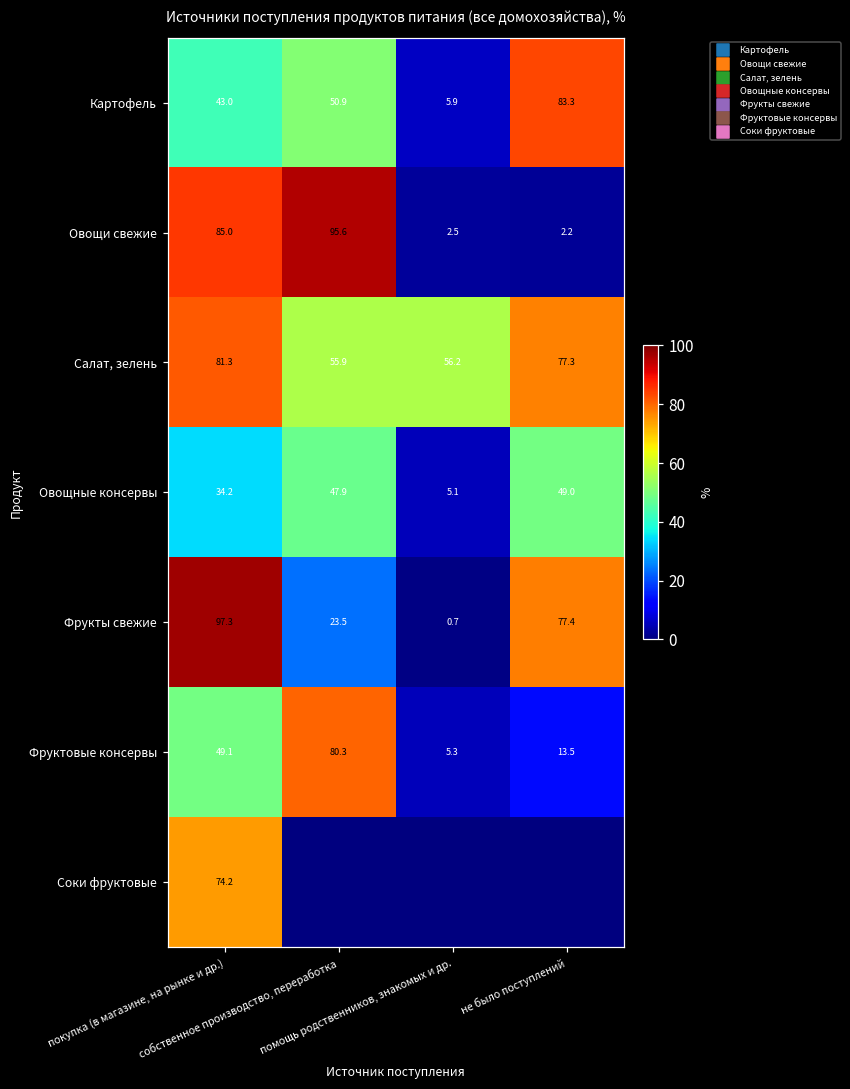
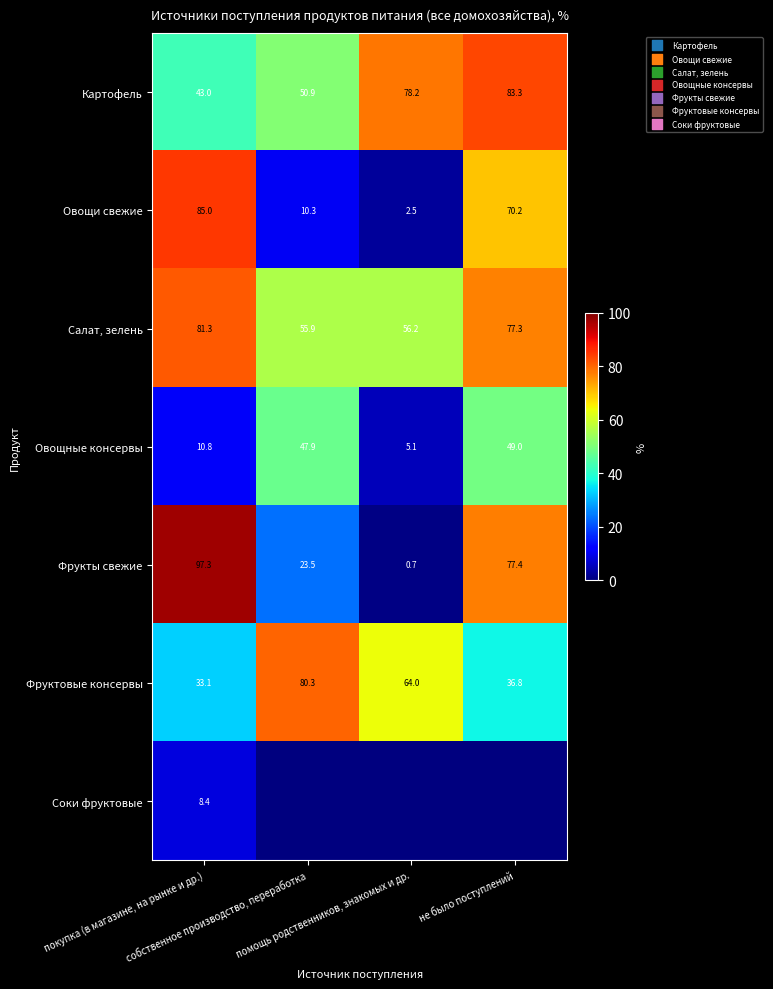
Картофель, помощь родственников, знакомых и др.: 5.9 -> 78.2
Овощи свежие, собственное производство, переработка: 95.6 -> 10.3
Овощи свежие, не было поступлений: 2.2 -> 70.2
Овощные консервы, покупка (в магазине, на рынке и др.): 34.2 -> 10.8
Фруктовые консервы, покупка (в магазине, на рынке и др.): 49.1 -> 33.1
Фруктовые консервы, помощь родственников, знакомых и др.: 5.3 -> 64.0
Фруктовые консервы, не было поступлений: 13.5 -> 36.8
Соки фруктовые, покупка (в магазине, на рынке и др.): 74.2 -> 8.4
